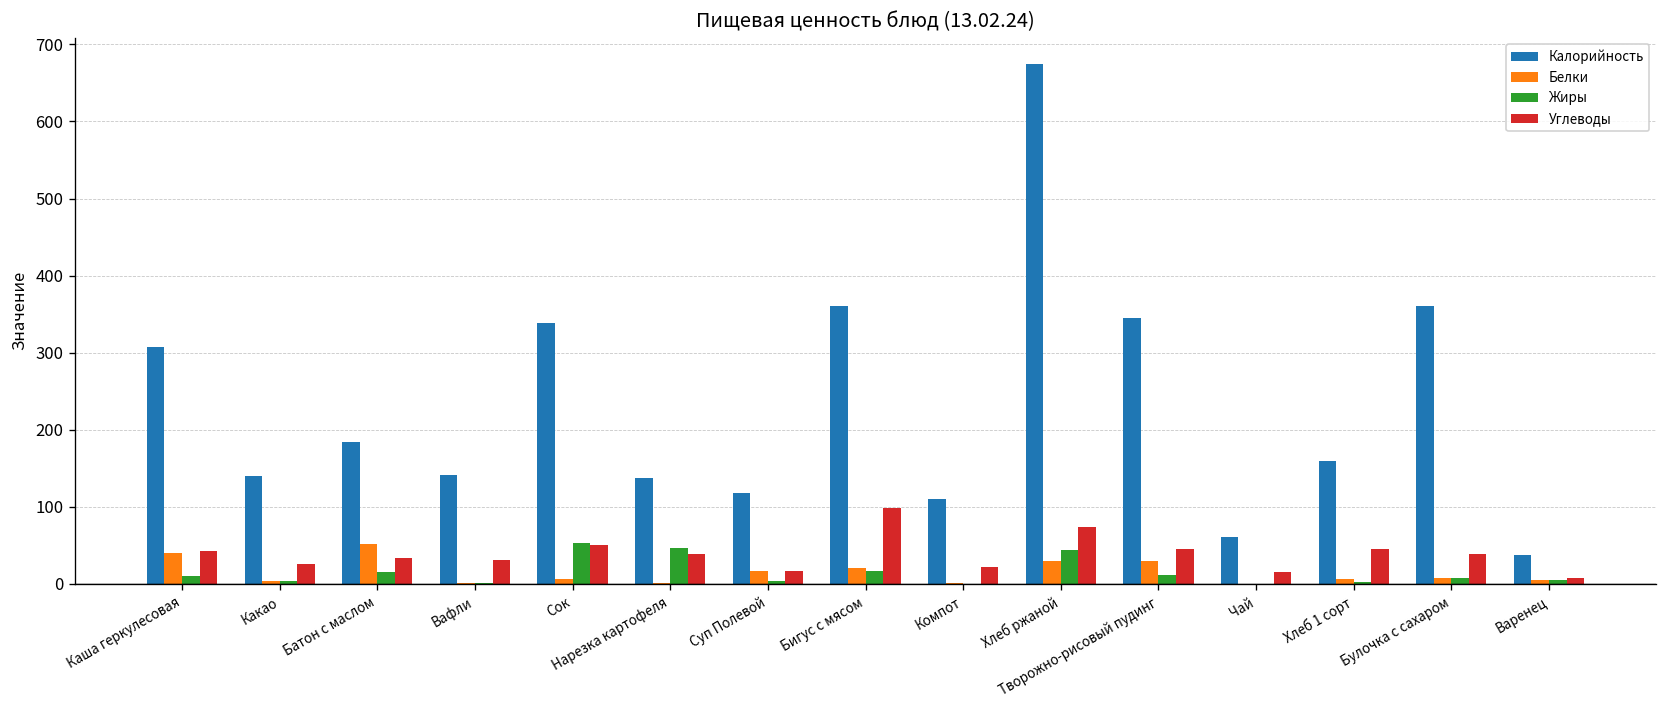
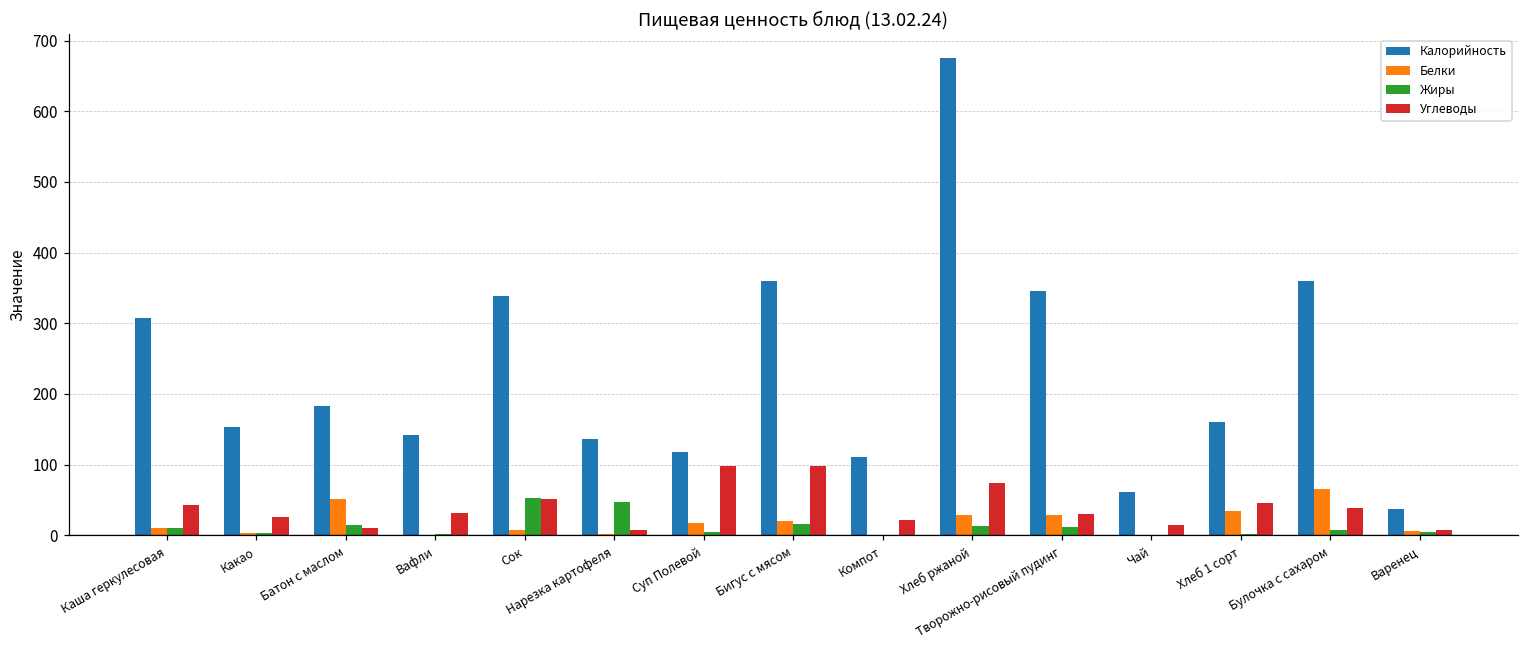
Белки, Каша геркулесовая: 40 -> 10
Калорийность, Какао: 140 -> 150
Углеводы, Батон с маслом: 30 -> 10
Углеводы, Нарезка картофеля: 40 -> 10
Углеводы, Суп Полевой: 20 -> 100
Жиры, Хлеб ржаной: 40 -> 10
Углеводы, Творожно-рисовый пудинг: 50 -> 30
Белки, Хлеб 1 сорт: 10 -> 30
Белки, Булочка с сахаром: 10 -> 70
